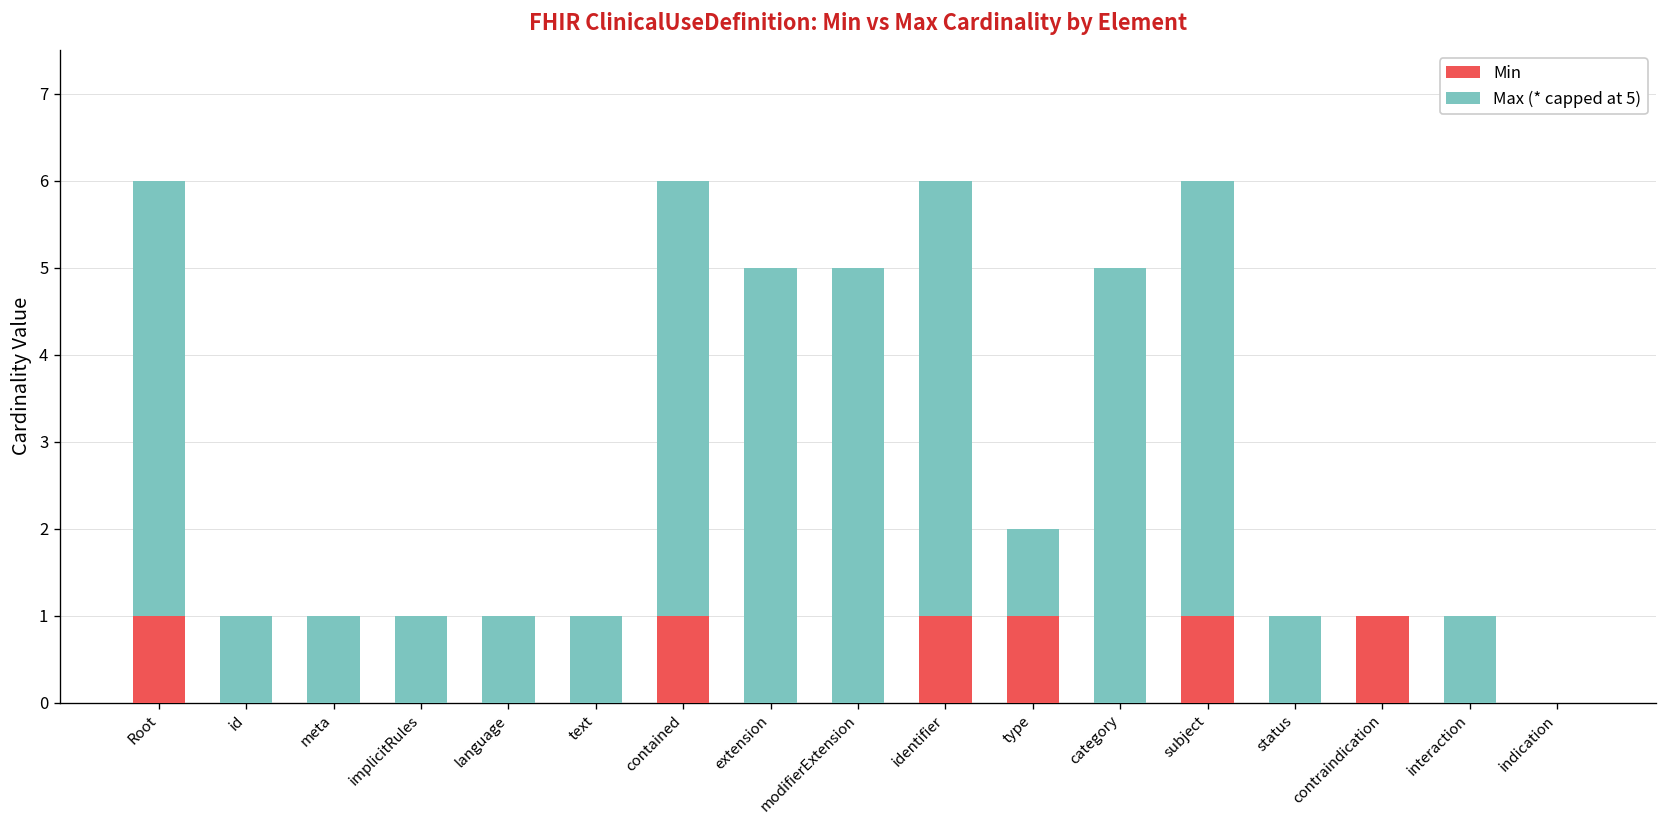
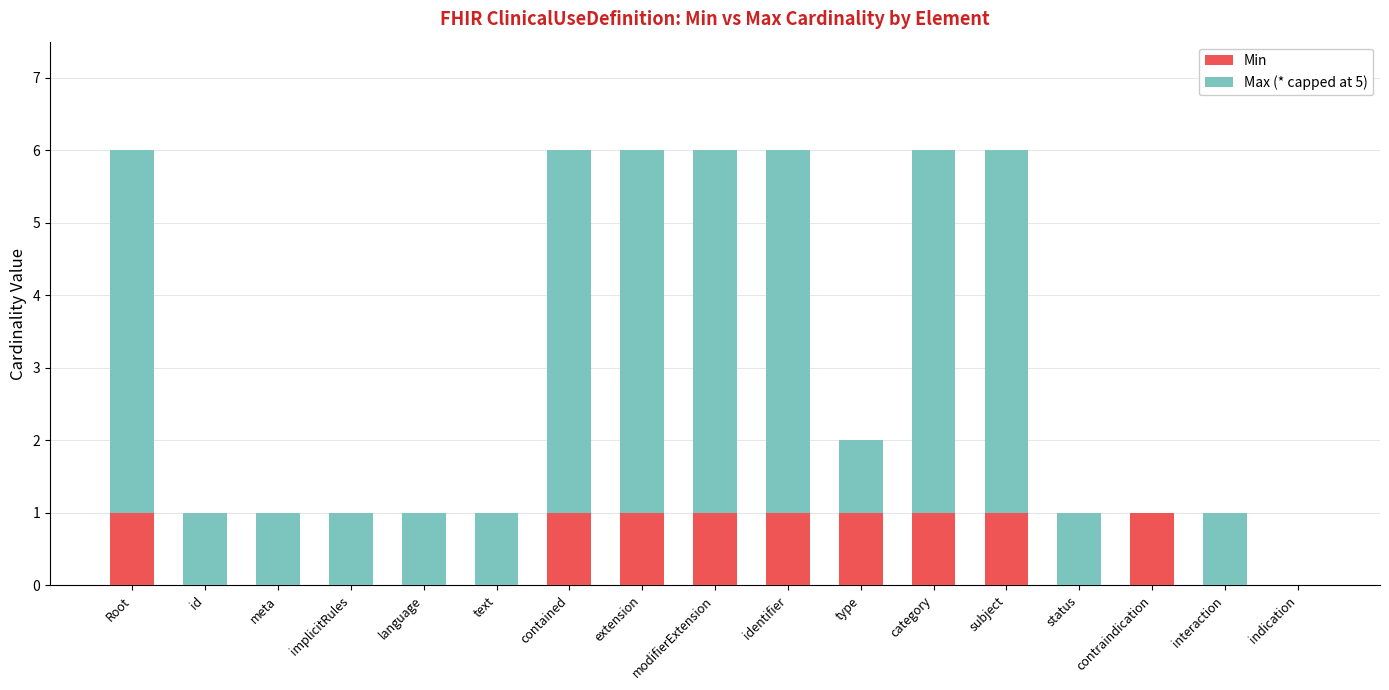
Min, extension: 0 -> 1
Min, modifierExtension: 0 -> 1
Min, category: 0 -> 1
